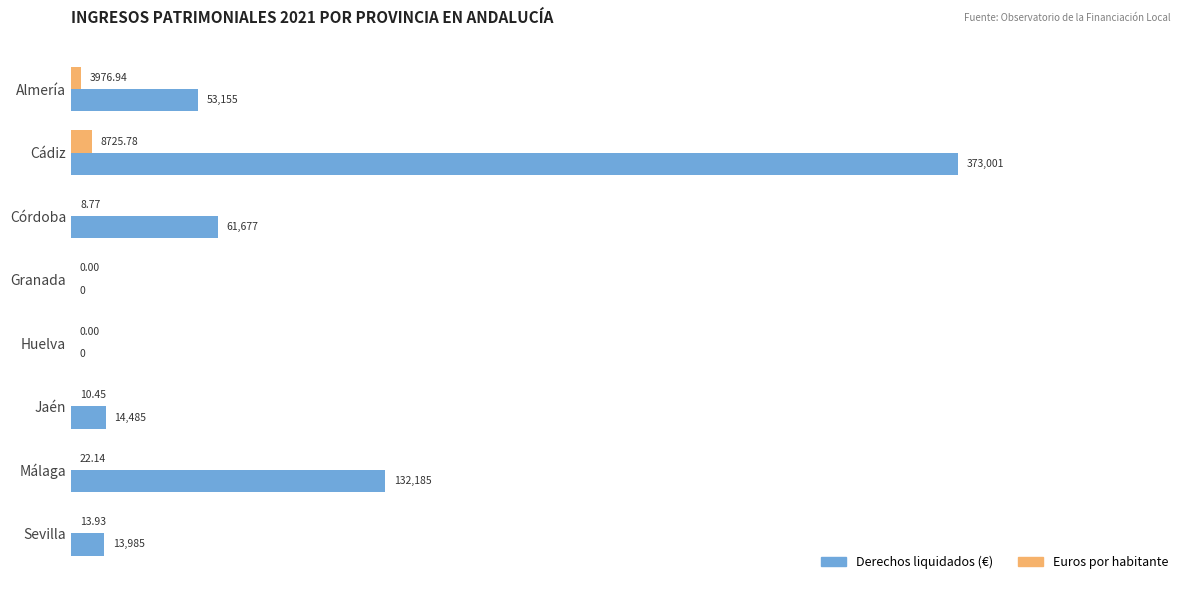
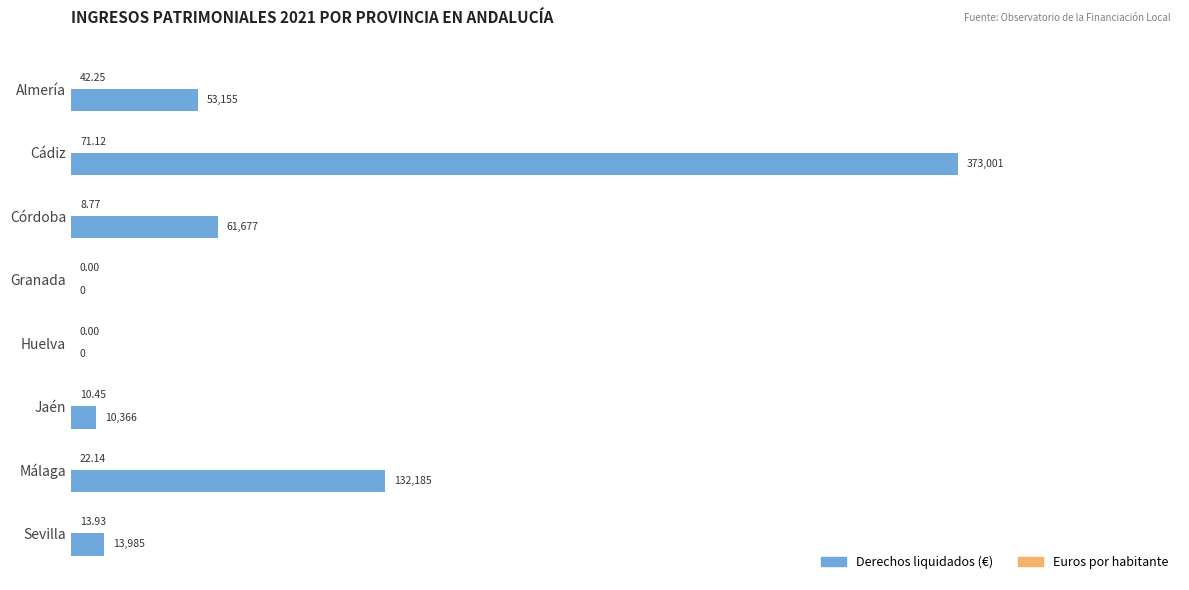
Euros por habitante, Almería: 3976.94 -> 42.25
Euros por habitante, Cádiz: 8725.78 -> 71.12
Derechos liquidados (€), Jaén: 14,485 -> 10,366
